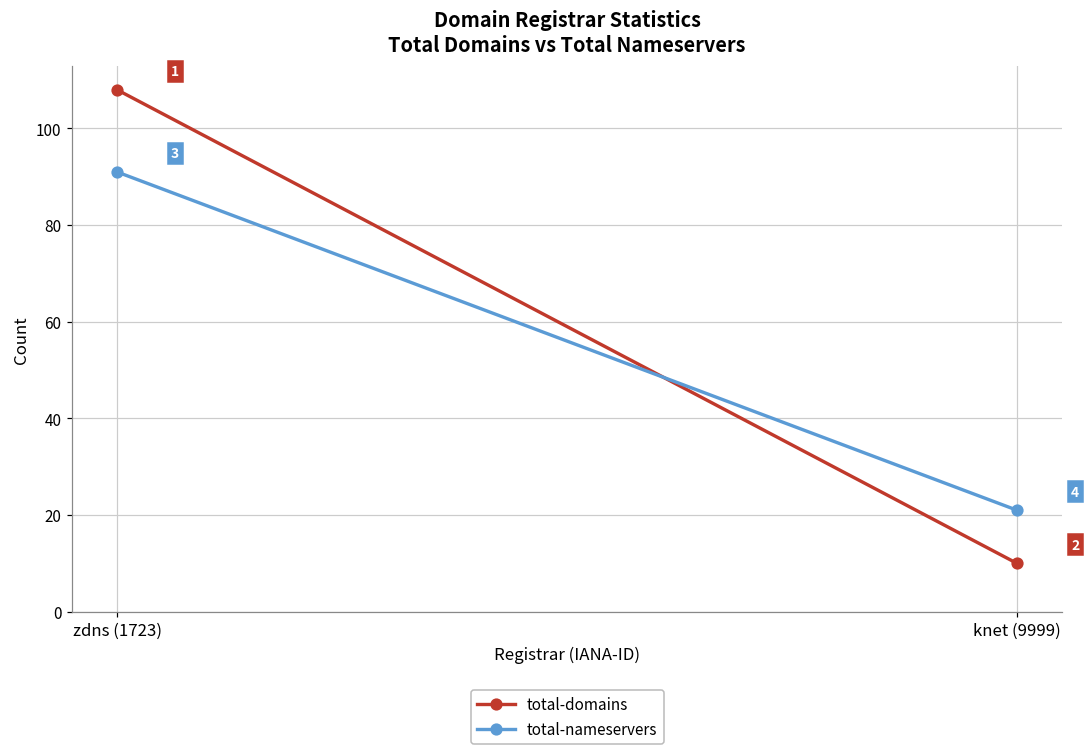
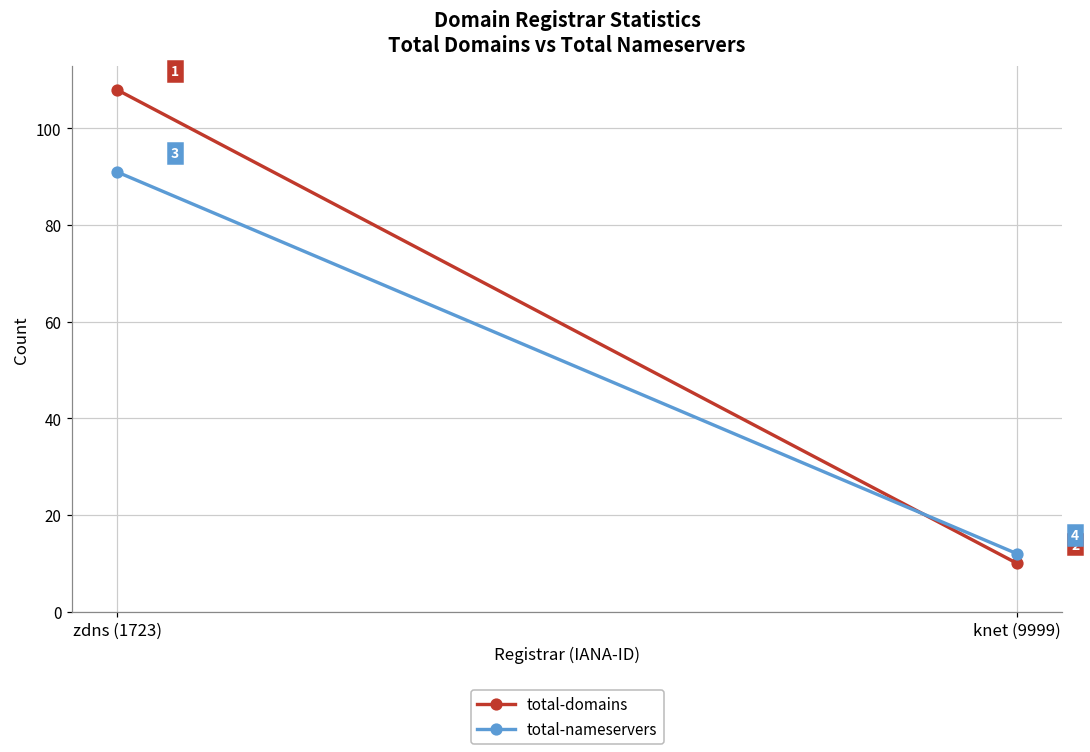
total-nameservers, knet (9999): 21 -> 12
